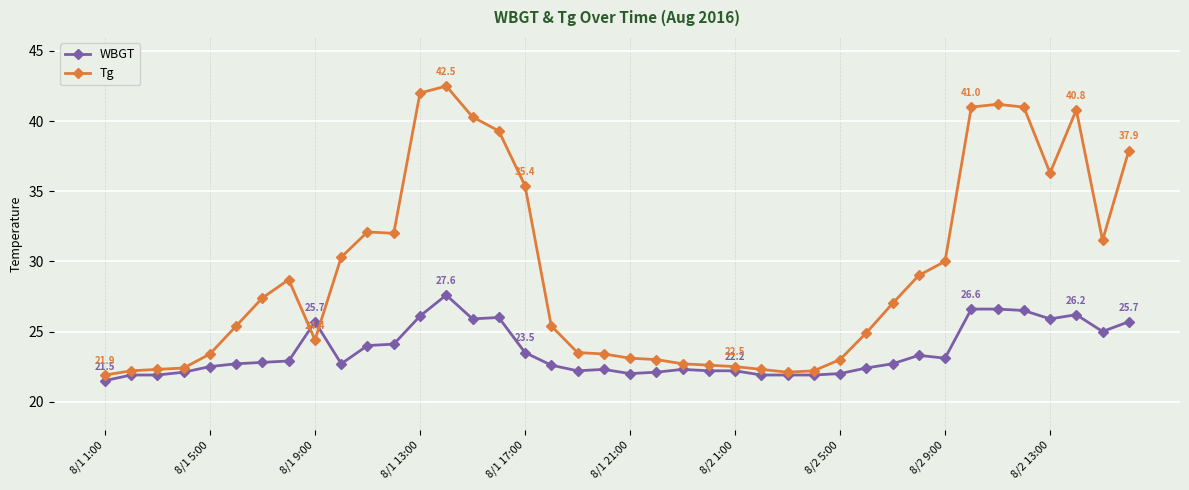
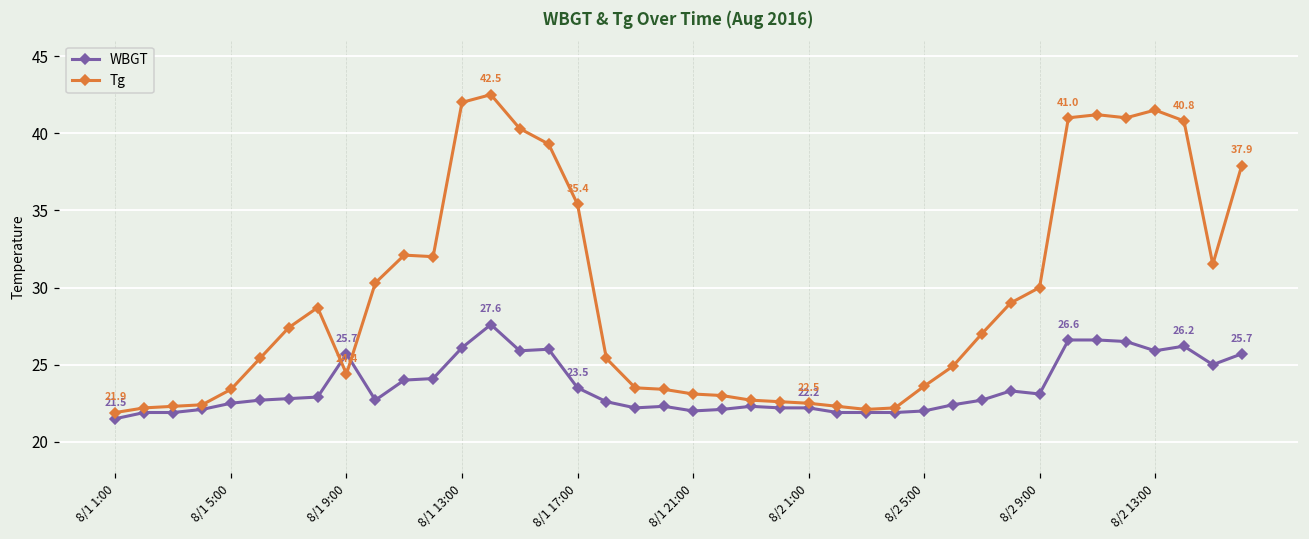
Tg, 8/2 5:00: 23.0 -> 23.6
Tg, 8/2 13:00: 36.3 -> 41.5
